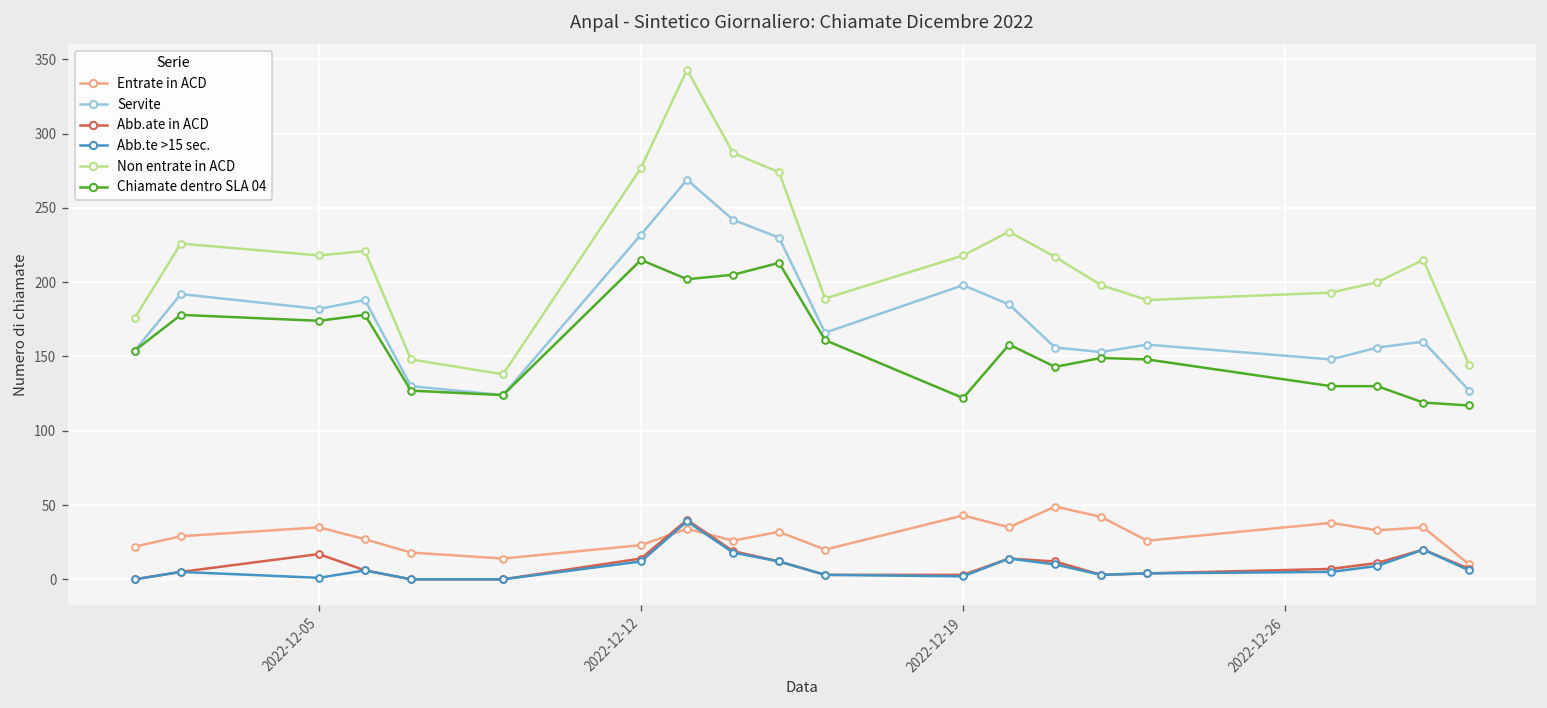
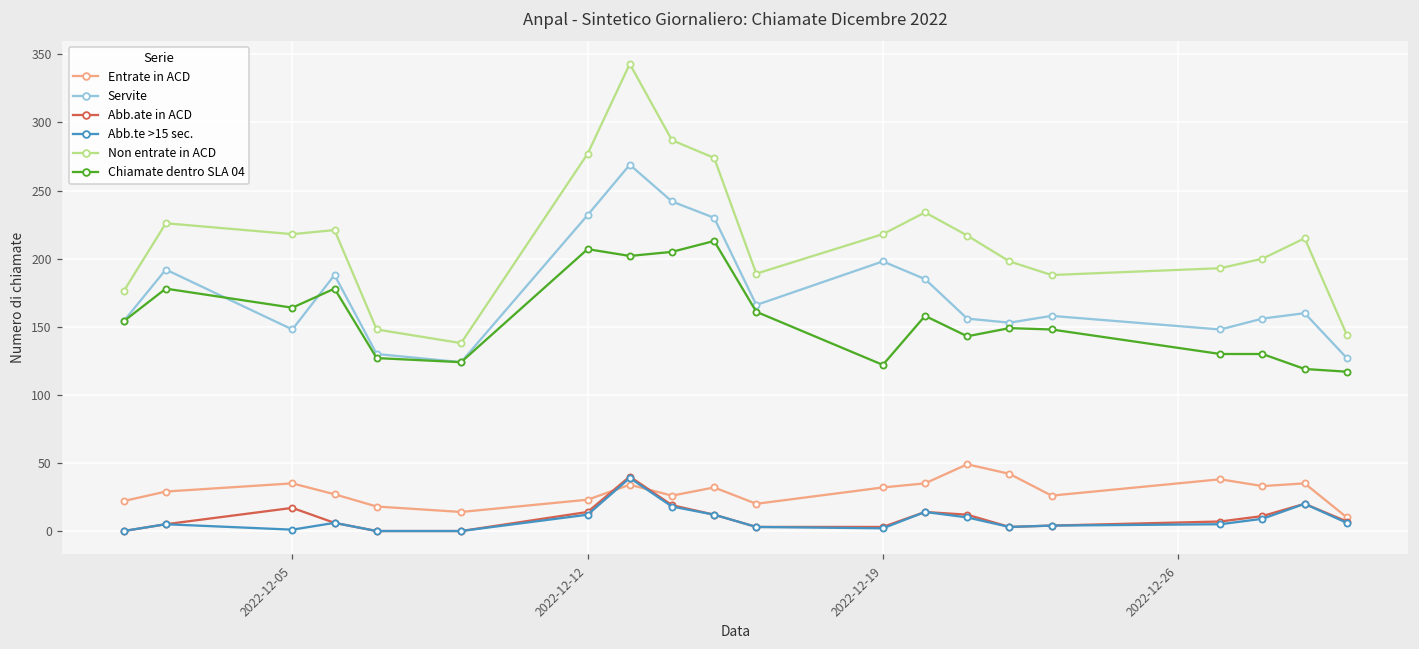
Servite, 2022-12-05: 182 -> 148
Chiamate dentro SLA 04, 2022-12-05: 174 -> 164
Chiamate dentro SLA 04, 2022-12-12: 215 -> 207
Entrate in ACD, 2022-12-19: 43 -> 32
